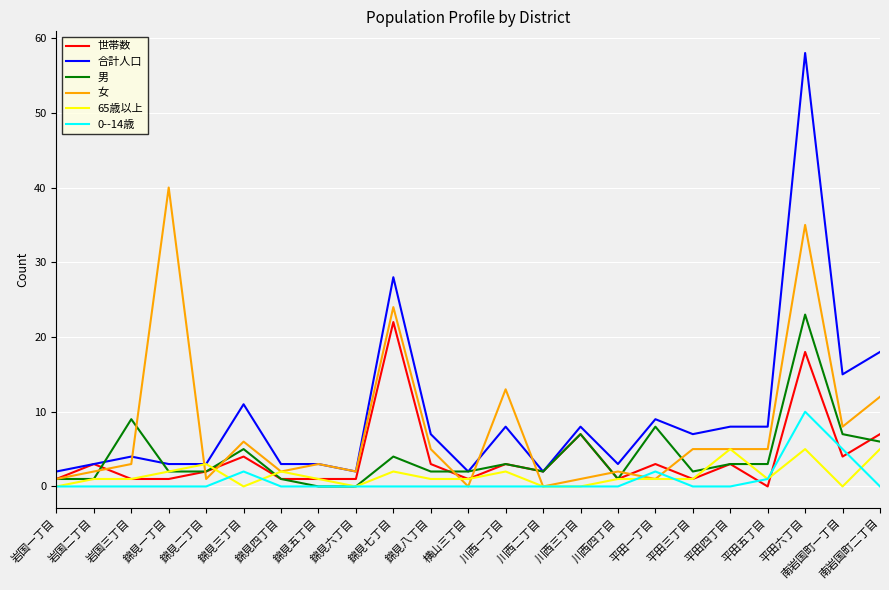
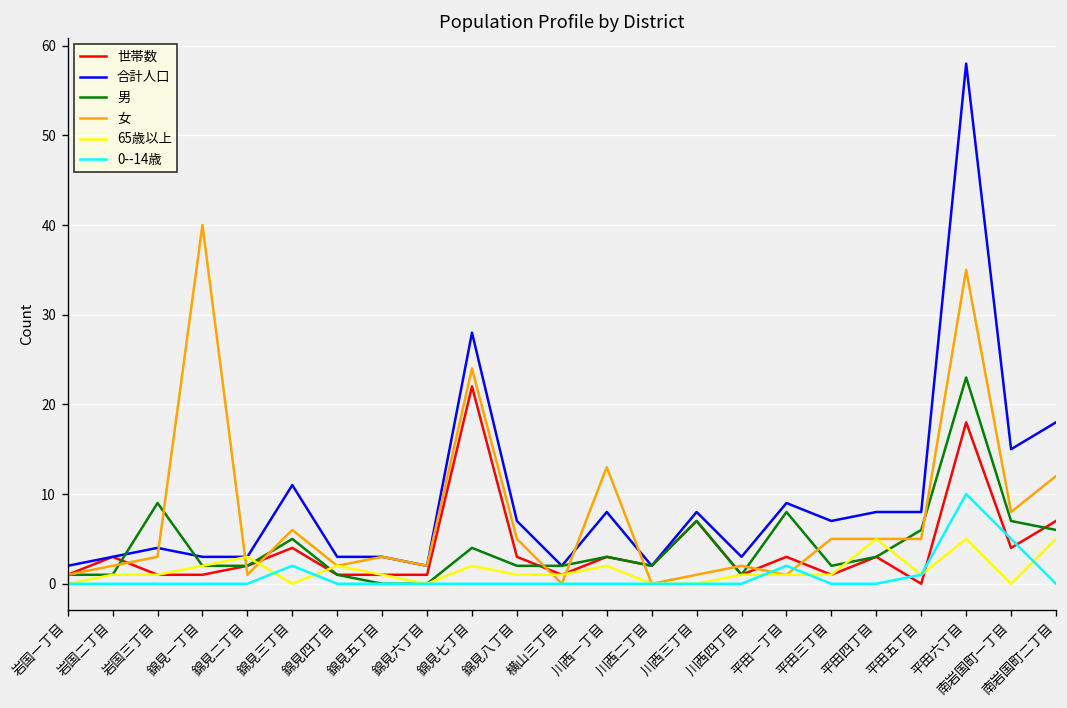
男, 平田五丁目: 3 -> 6
